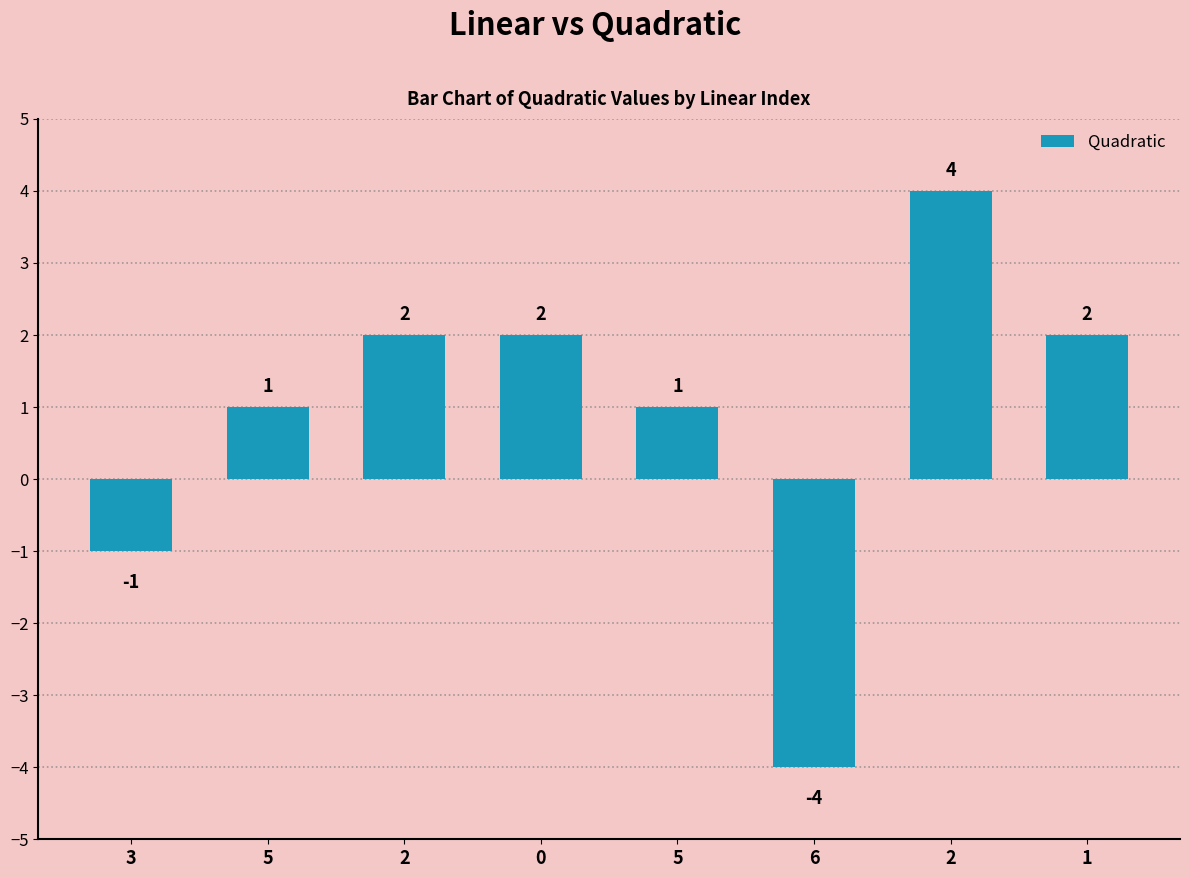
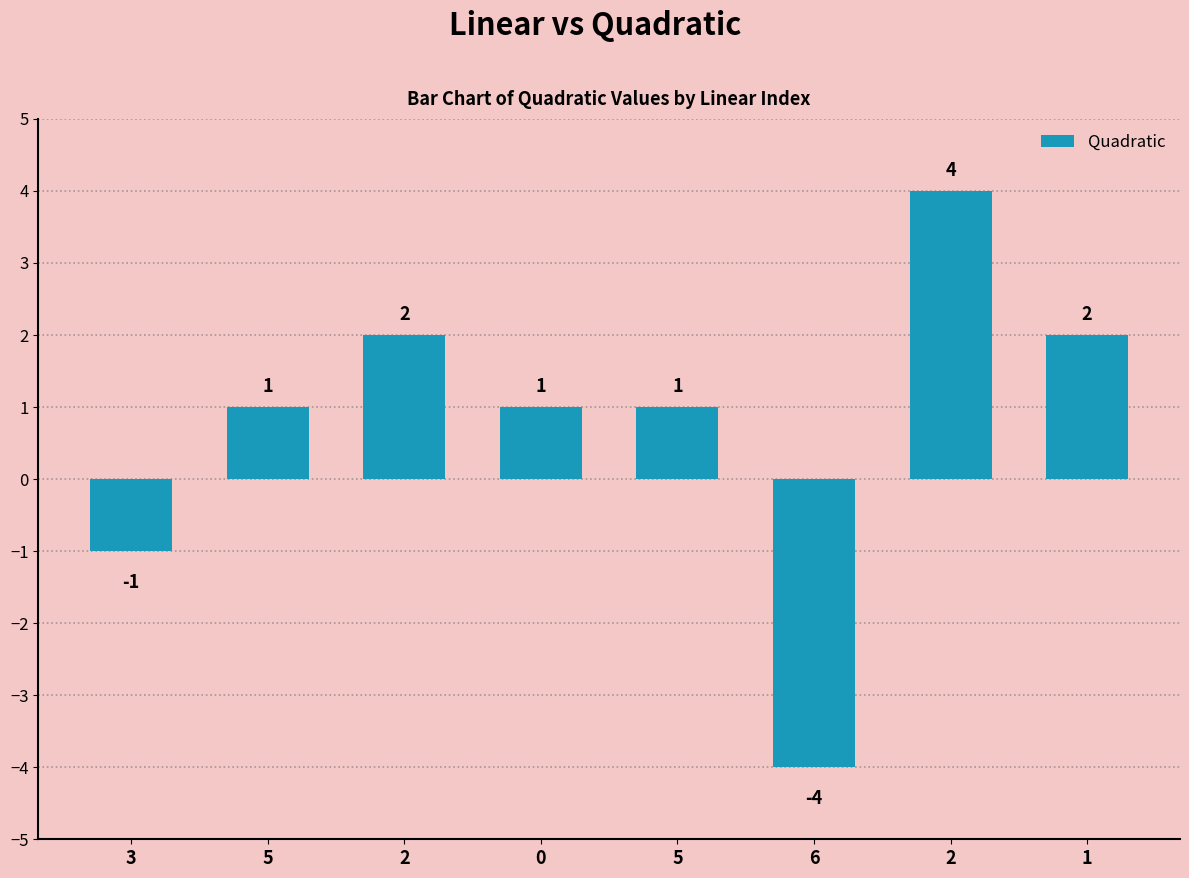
0: 2 -> 1
